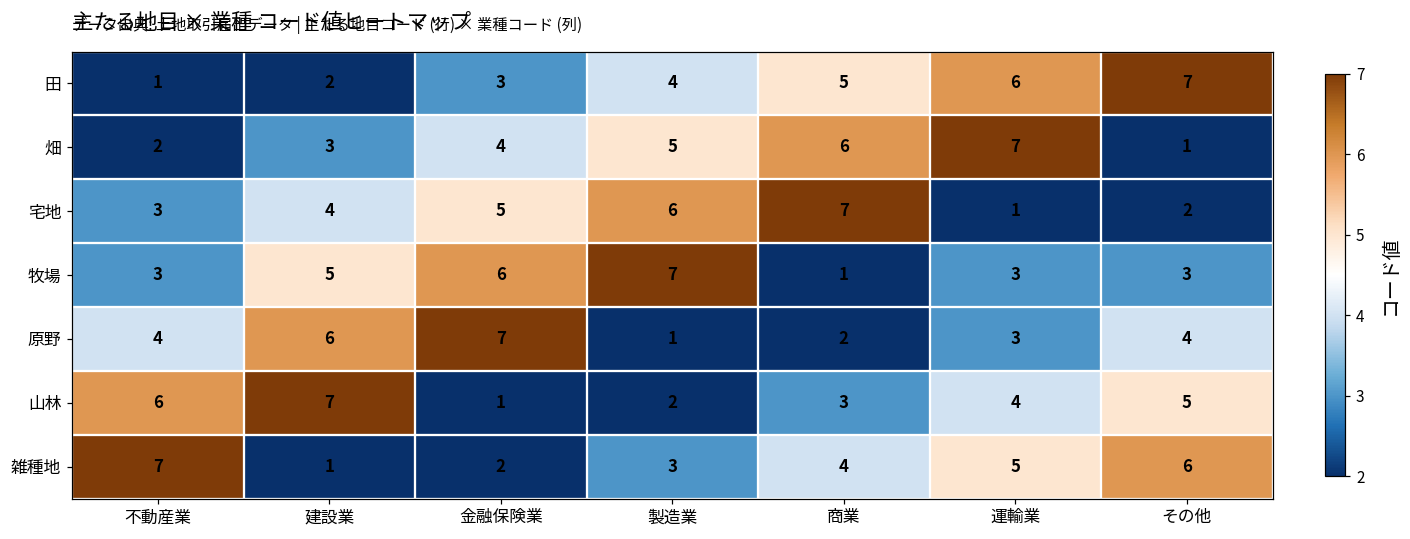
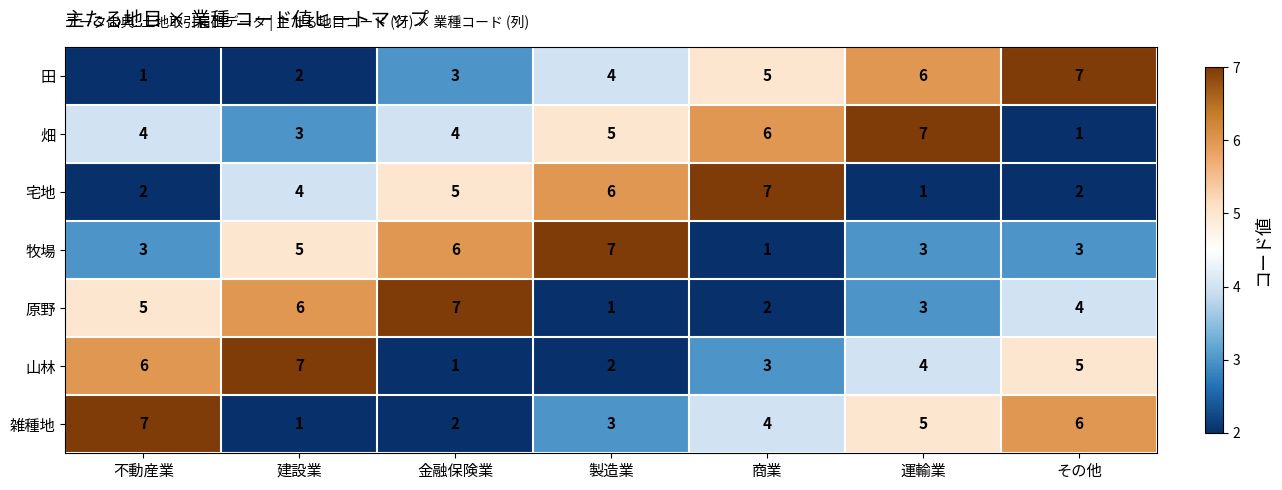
畑, 不動産業: 2 -> 4
宅地, 不動産業: 3 -> 2
原野, 不動産業: 4 -> 5
